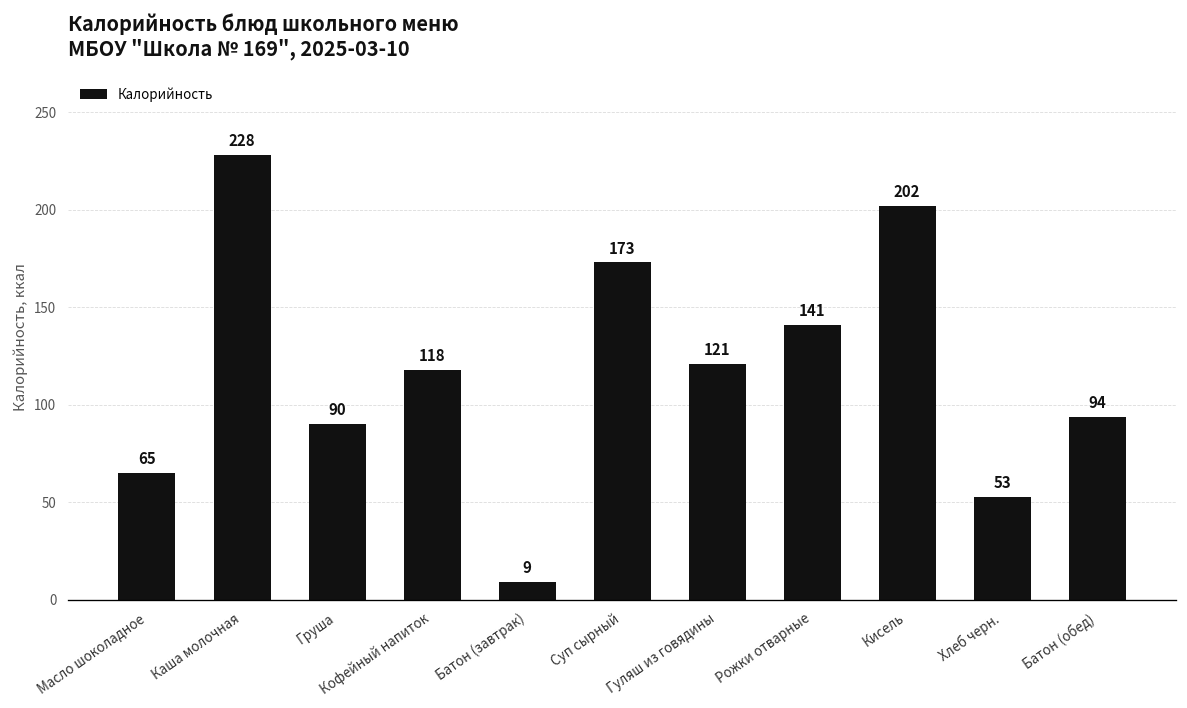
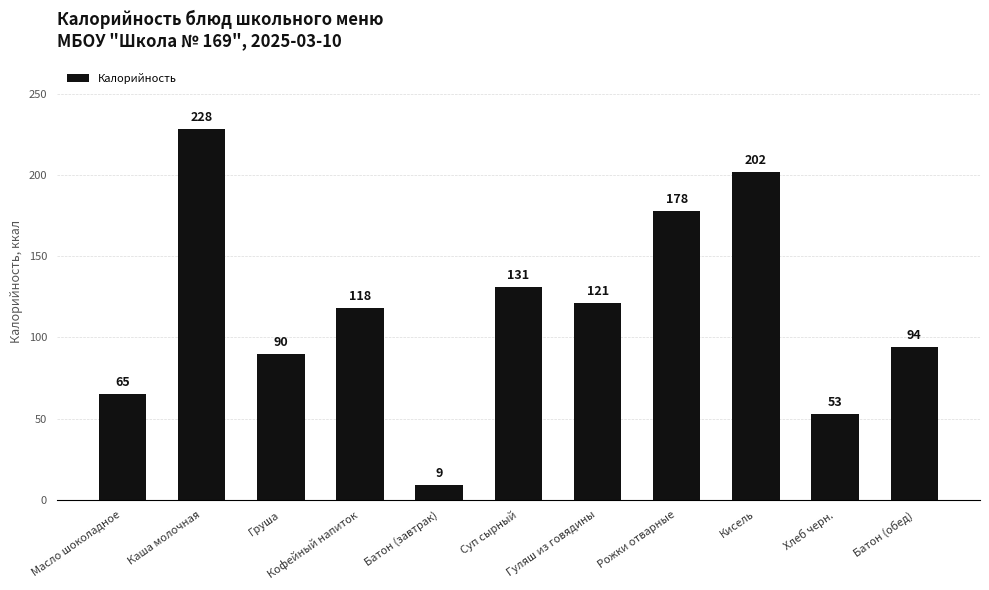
Суп сырный: 173 -> 131
Рожки отварные: 141 -> 178
